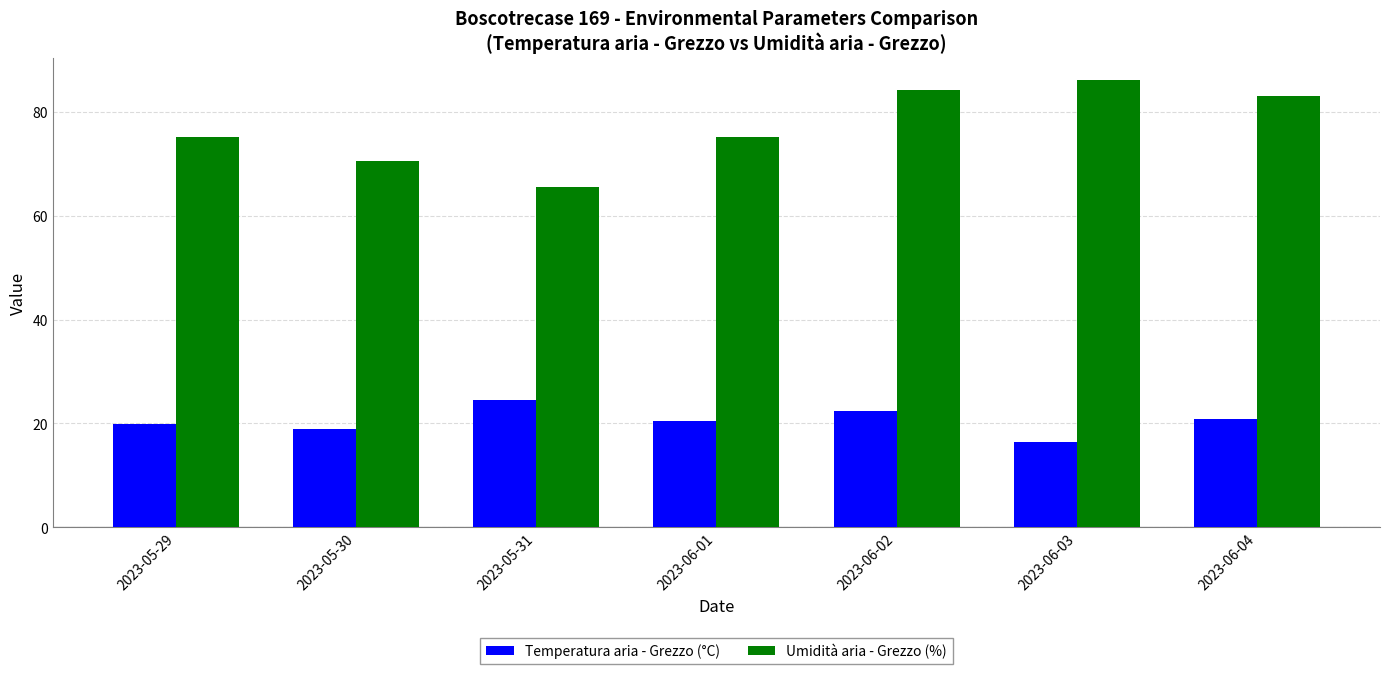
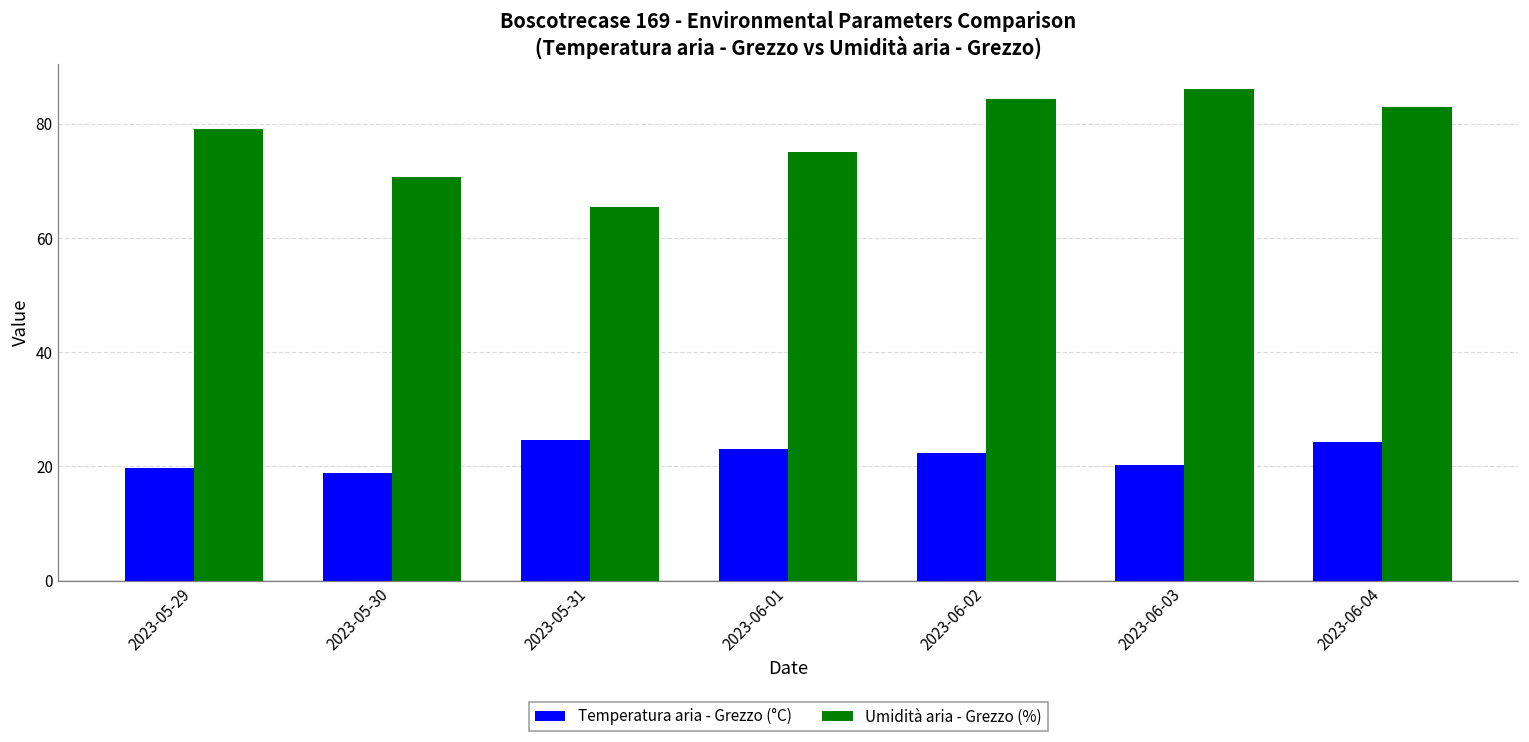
Umidità aria - Grezzo (%), 2023-05-29: 75 -> 79
Temperatura aria - Grezzo (°C), 2023-06-01: 20 -> 23
Temperatura aria - Grezzo (°C), 2023-06-03: 16 -> 20
Temperatura aria - Grezzo (°C), 2023-06-04: 21 -> 24
